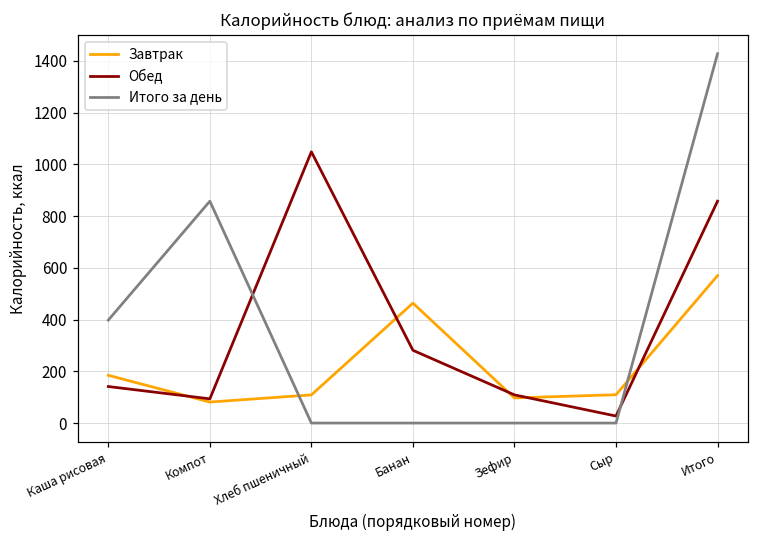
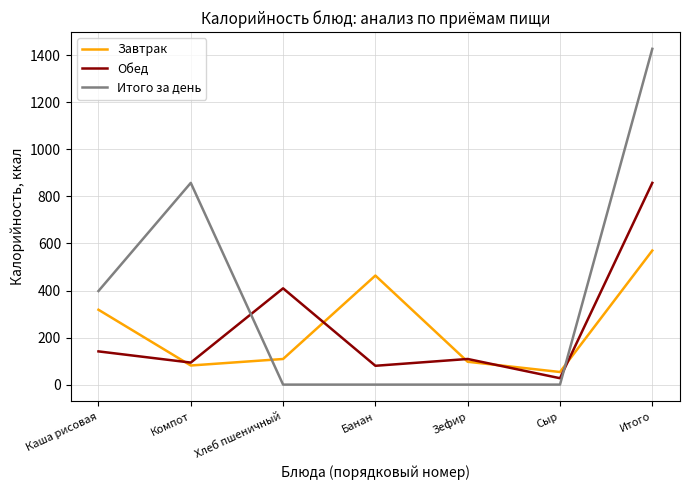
Завтрак, Каша рисовая: 180 -> 320
Обед, Хлеб пшеничный: 1050 -> 410
Обед, Банан: 280 -> 80
Завтрак, Сыр: 110 -> 50
